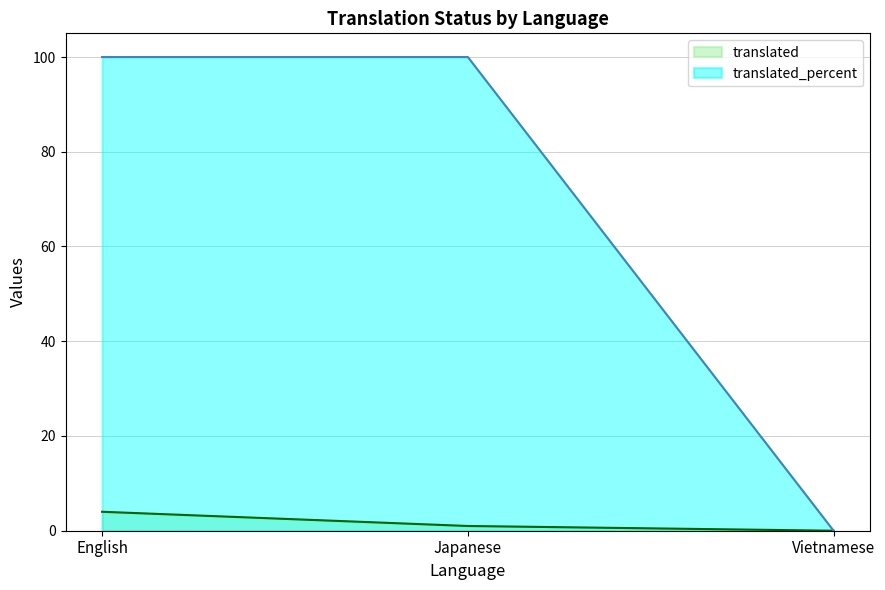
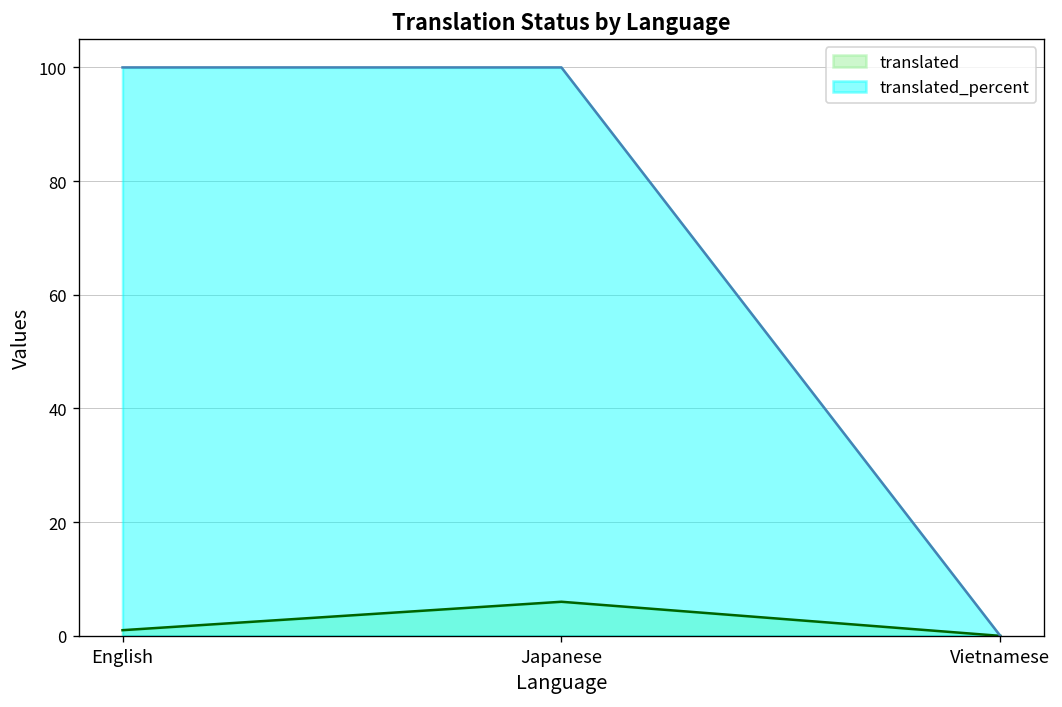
translated, English: 4 -> 1
translated, Japanese: 1 -> 6
